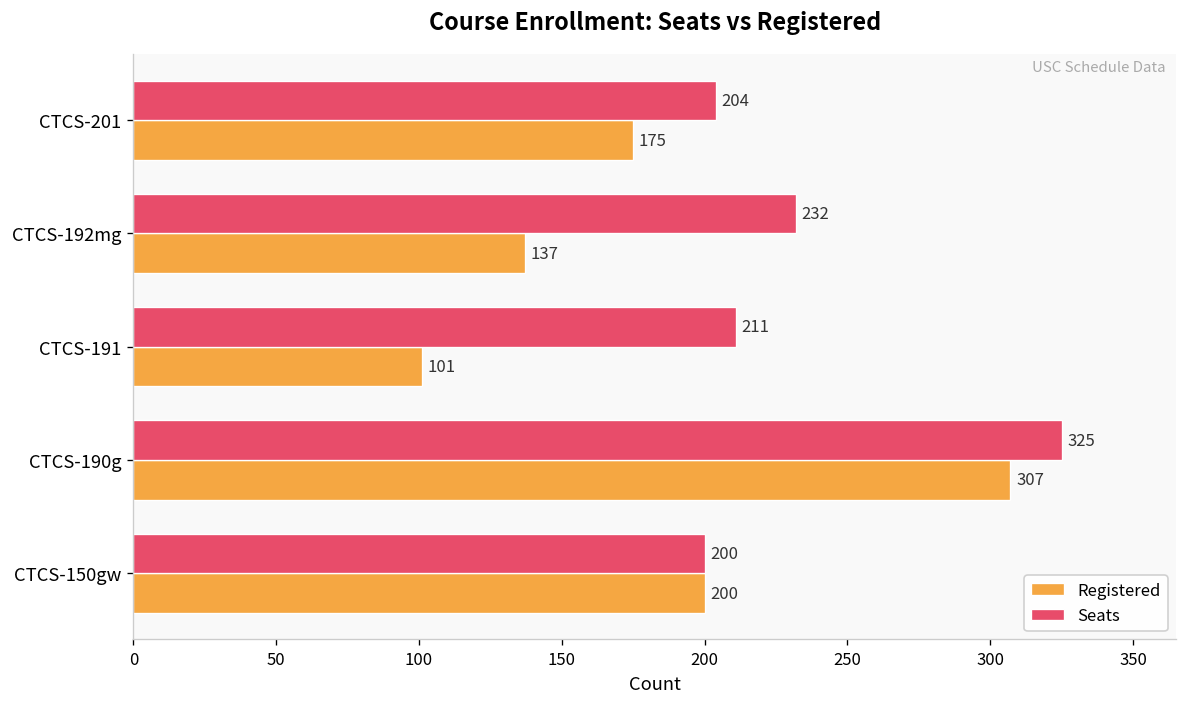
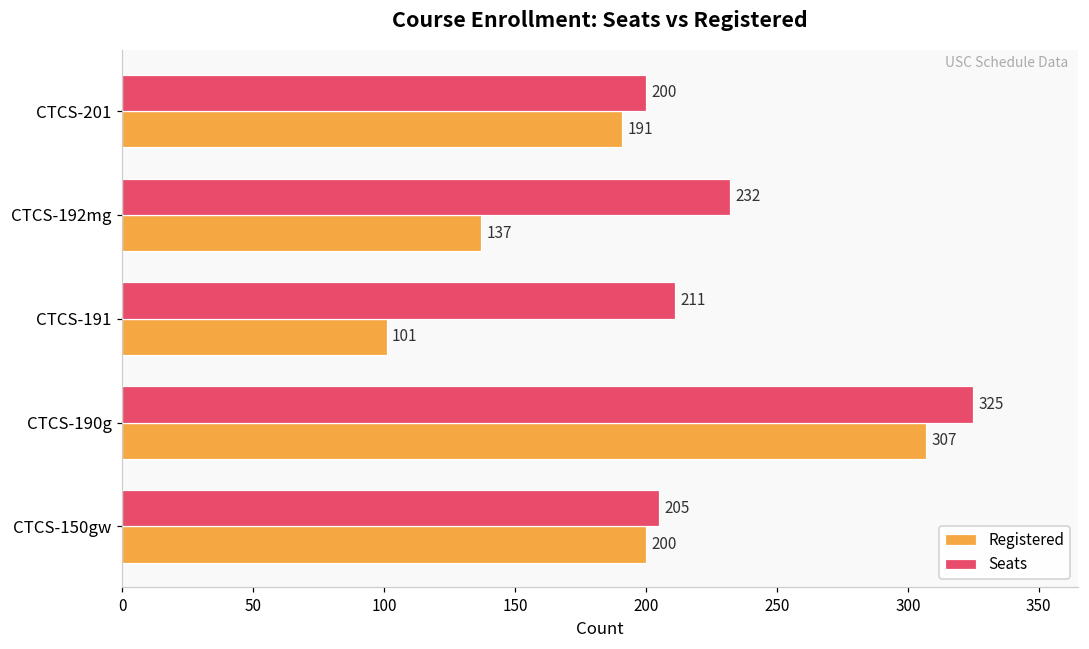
Seats, CTCS-201: 204 -> 200
Registered, CTCS-201: 175 -> 191
Seats, CTCS-150gw: 200 -> 205
